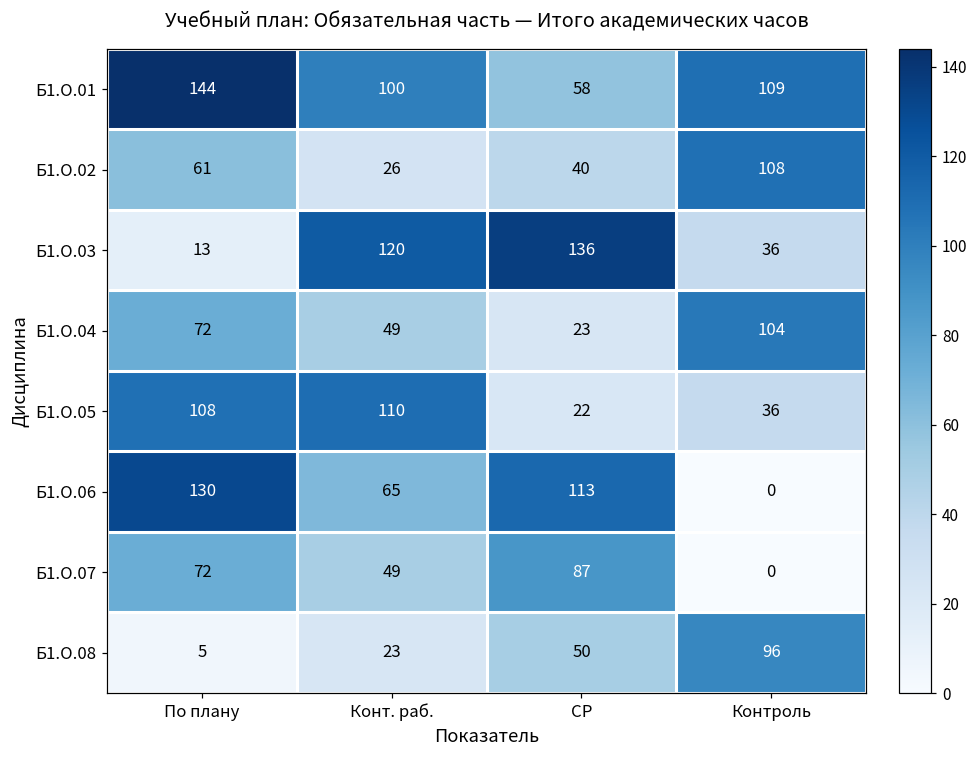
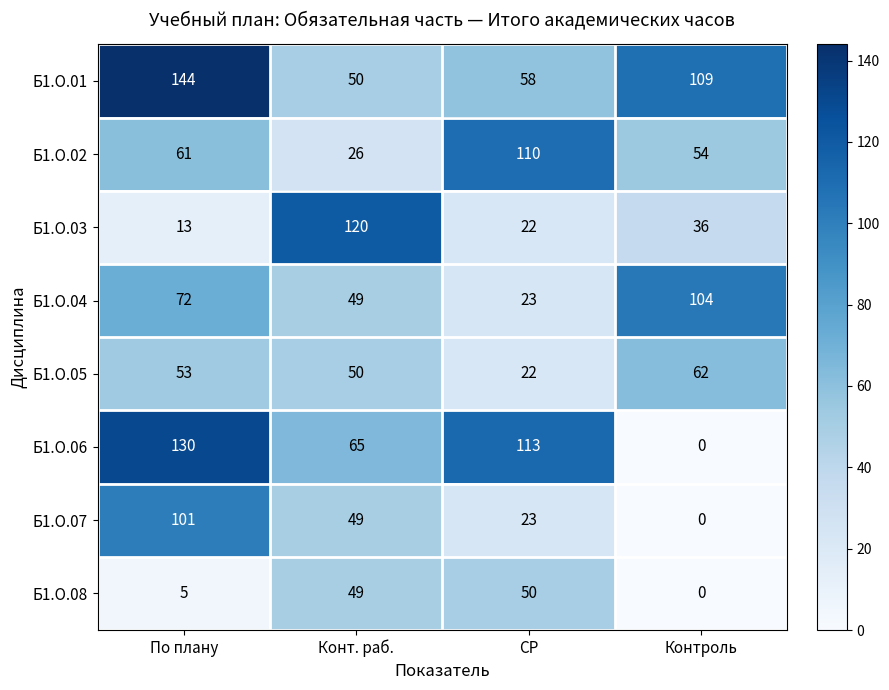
Б1.О.01, Конт. раб.: 100 -> 50
Б1.О.02, СР: 40 -> 110
Б1.О.02, Контроль: 108 -> 54
Б1.О.03, СР: 136 -> 22
Б1.О.05, По плану: 108 -> 53
Б1.О.05, Конт. раб.: 110 -> 50
Б1.О.05, Контроль: 36 -> 62
Б1.О.07, По плану: 72 -> 101
Б1.О.07, СР: 87 -> 23
Б1.О.08, Конт. раб.: 23 -> 49
Б1.О.08, Контроль: 96 -> 0
